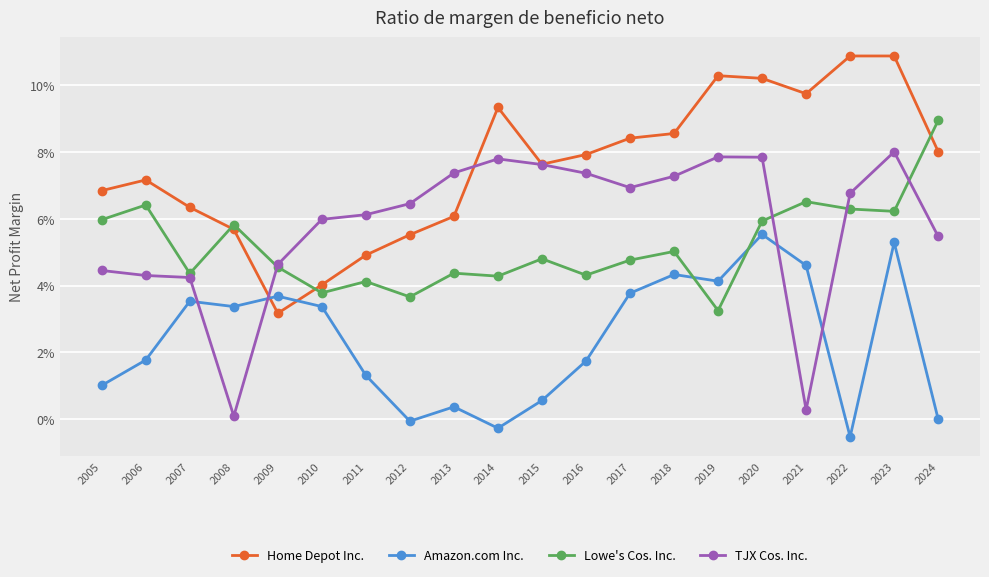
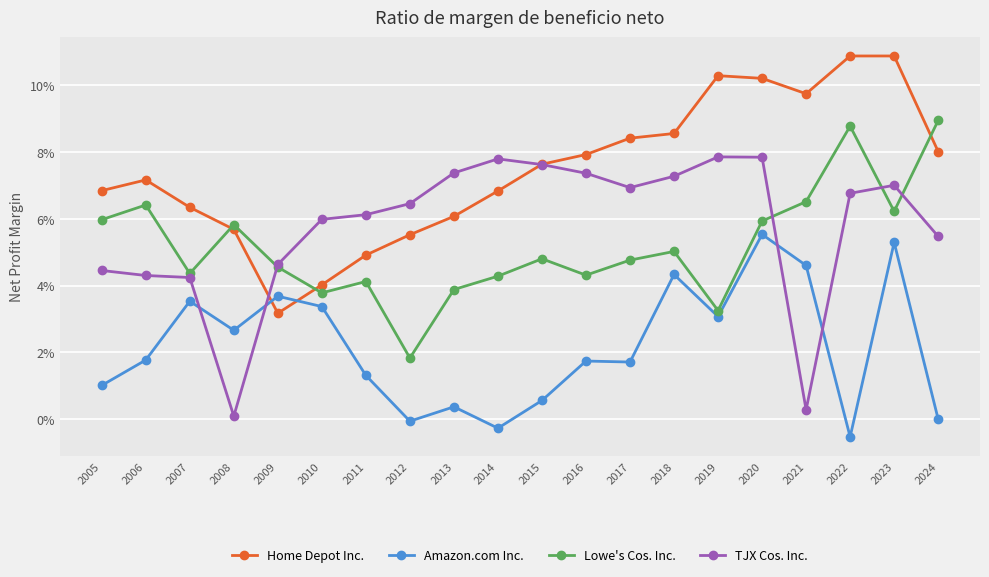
Amazon.com Inc., 2008: 3.4% -> 2.7%
Lowe's Cos. Inc., 2012: 3.7% -> 1.8%
Lowe's Cos. Inc., 2013: 4.4% -> 3.9%
Home Depot Inc., 2014: 9.3% -> 6.8%
Amazon.com Inc., 2017: 3.8% -> 1.7%
Amazon.com Inc., 2019: 4.1% -> 3.1%
Lowe's Cos. Inc., 2022: 6.3% -> 8.8%
TJX Cos. Inc., 2023: 8.0% -> 7.0%
